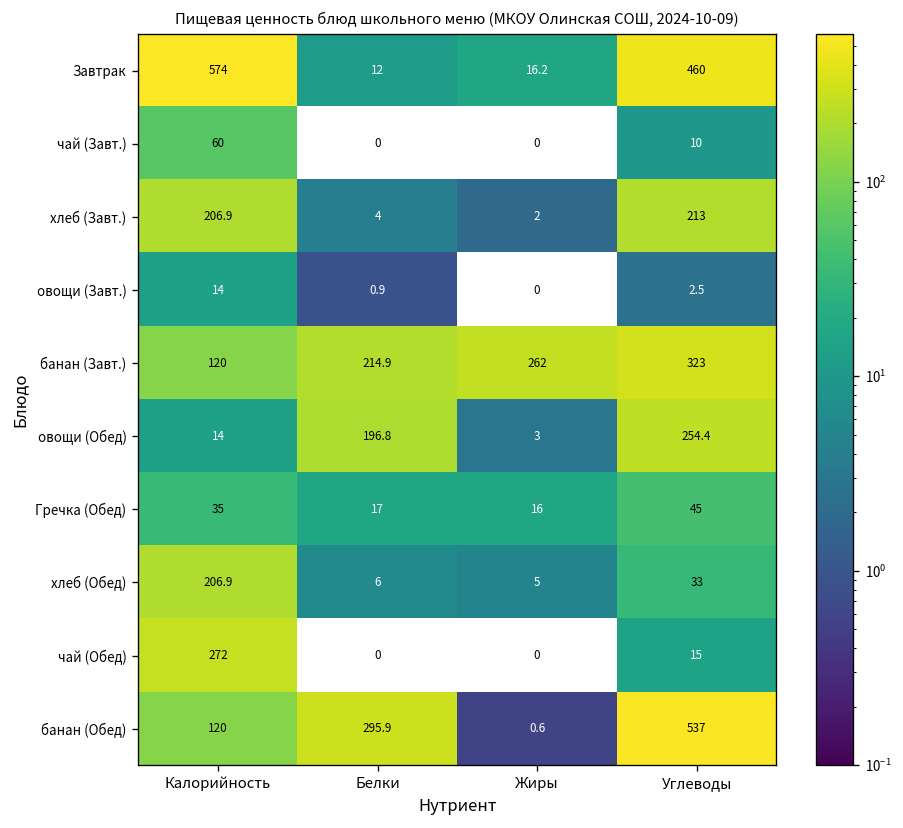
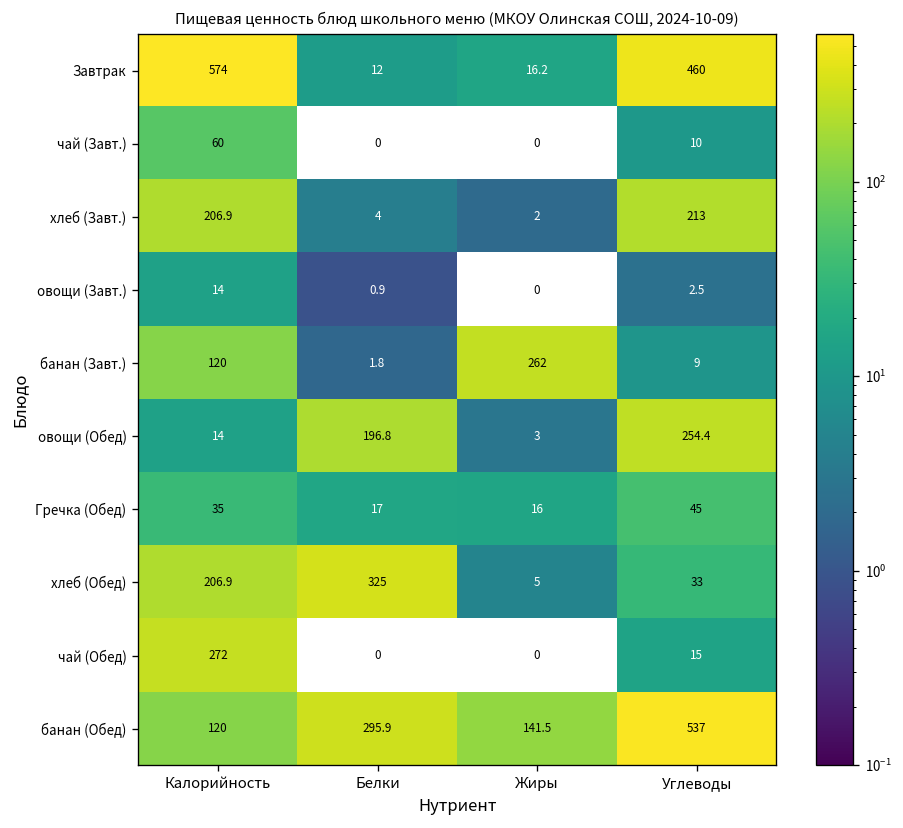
банан (Завт.), Белки: 214.9 -> 1.8
банан (Завт.), Углеводы: 323 -> 9
хлеб (Обед), Белки: 6 -> 325
банан (Обед), Жиры: 0.6 -> 141.5
